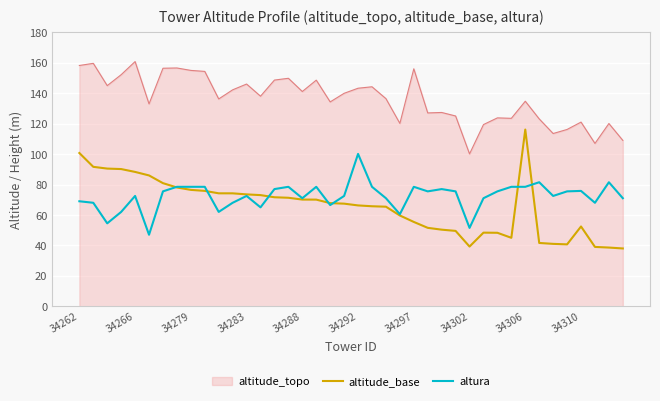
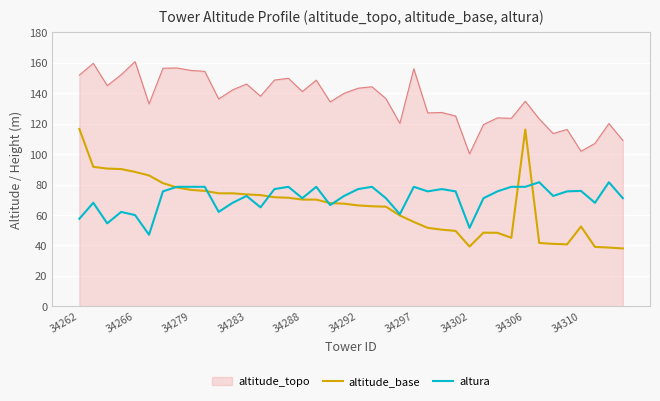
altitude_topo, 34262: 158 -> 152
altitude_base, 34262: 101 -> 117
altura, 34262: 69 -> 58
altura, 34266: 73 -> 60
altura, 34292: 100 -> 77
altitude_topo, 34310: 121 -> 102
